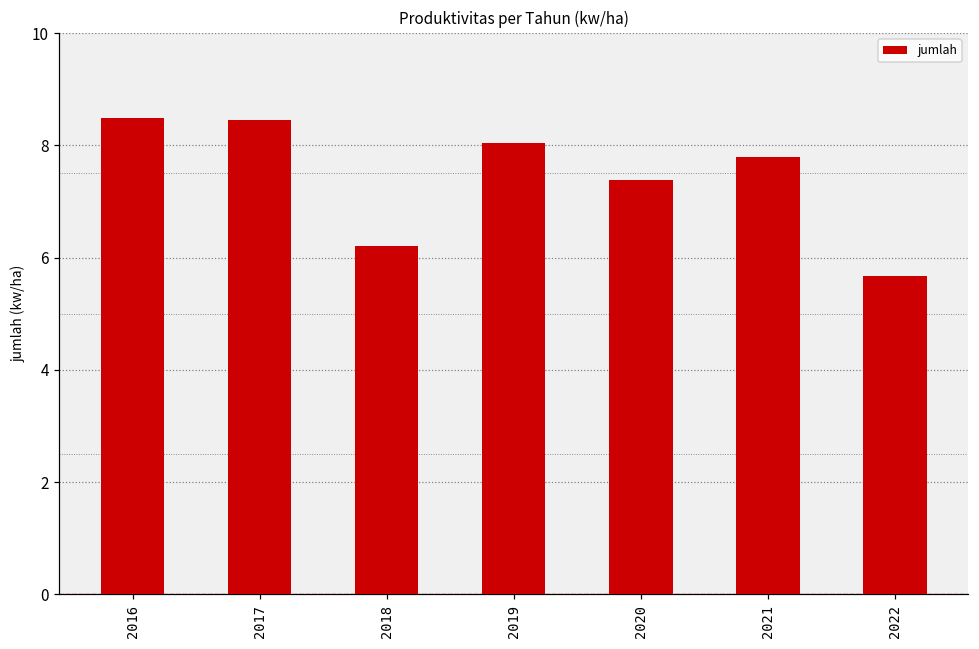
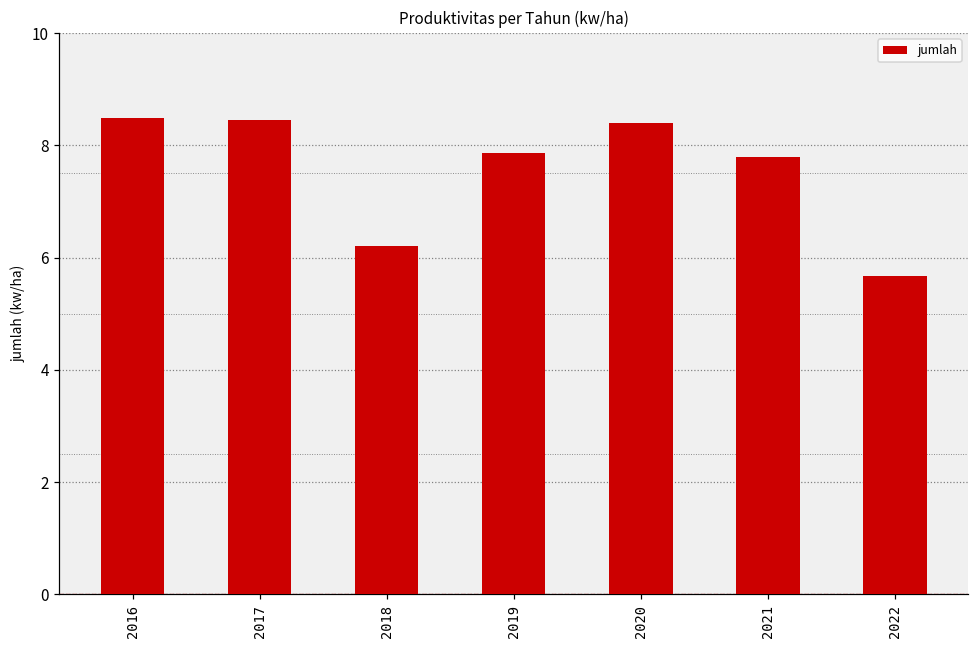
2019: 8.0 -> 7.9
2020: 7.4 -> 8.4
